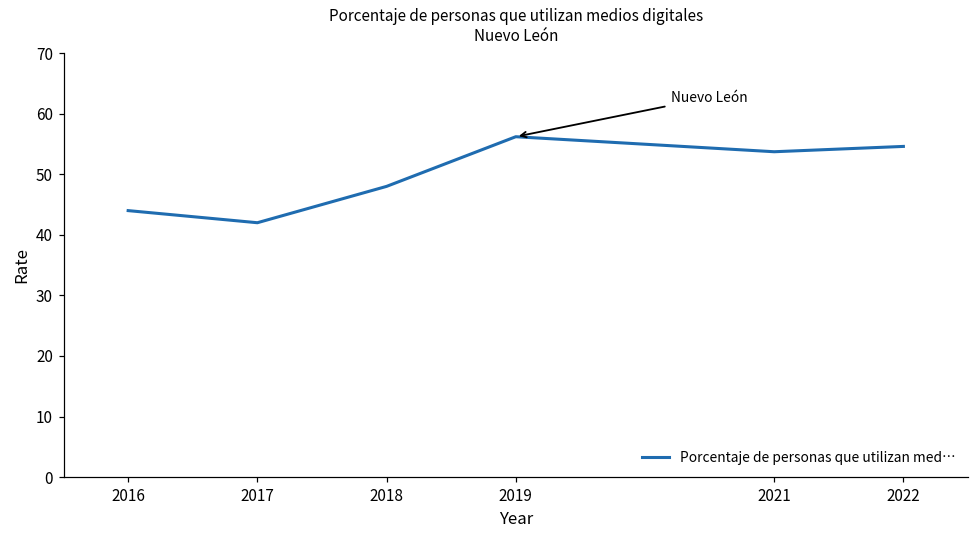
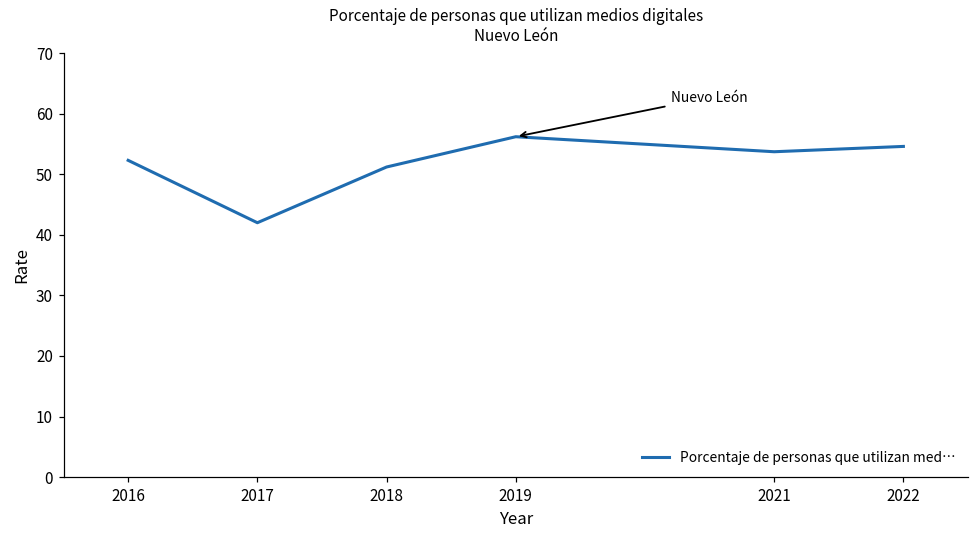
2016: 44 -> 52
2018: 48 -> 51
